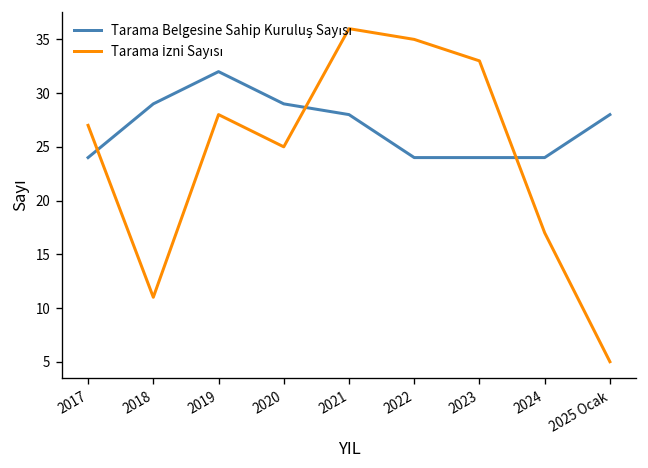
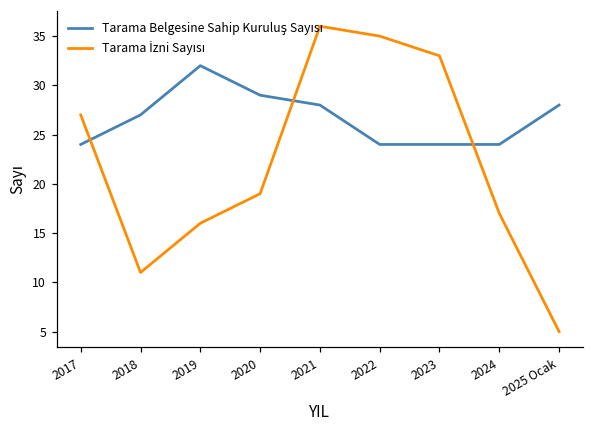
Tarama Belgesine Sahip Kuruluş Sayısı, 2018: 29 -> 27
Tarama İzni Sayısı, 2019: 28 -> 16
Tarama İzni Sayısı, 2020: 25 -> 19
